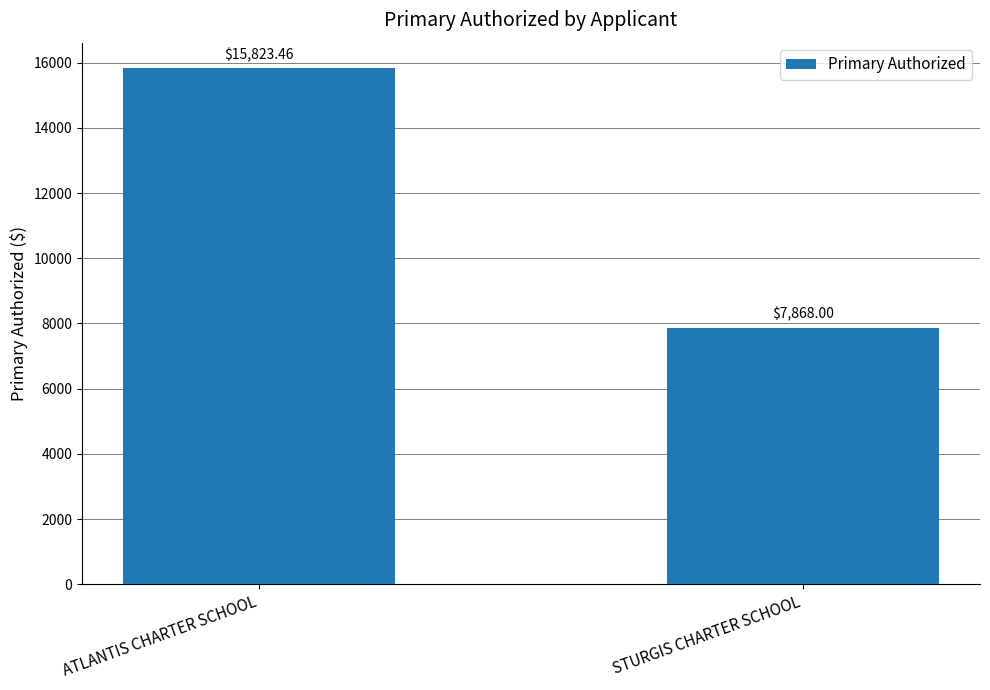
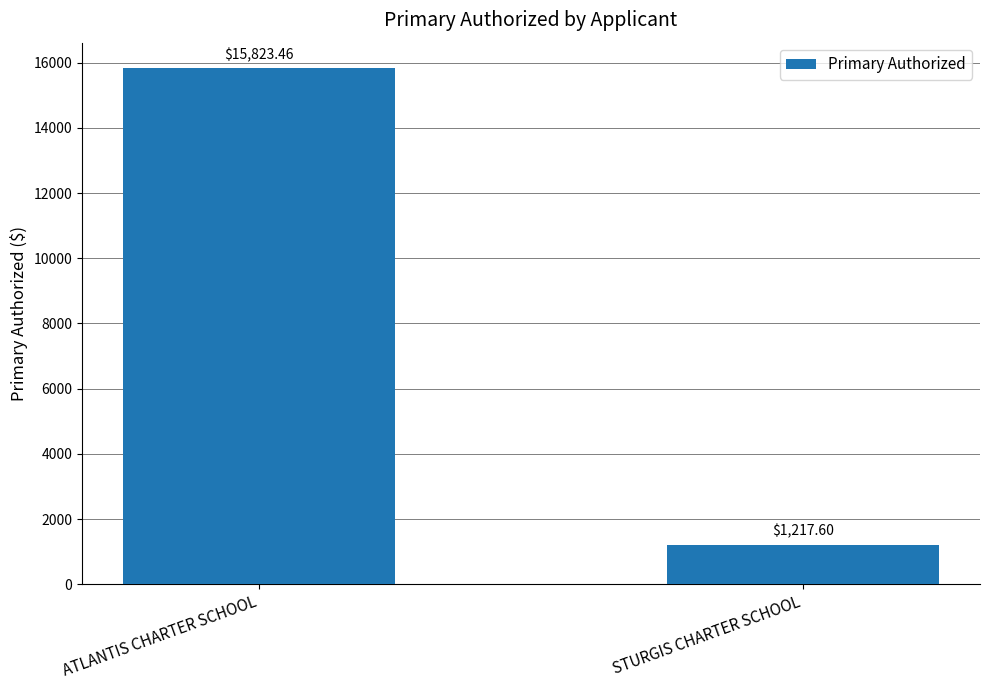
STURGIS CHARTER SCHOOL: $7,868.00 -> $1,217.60
